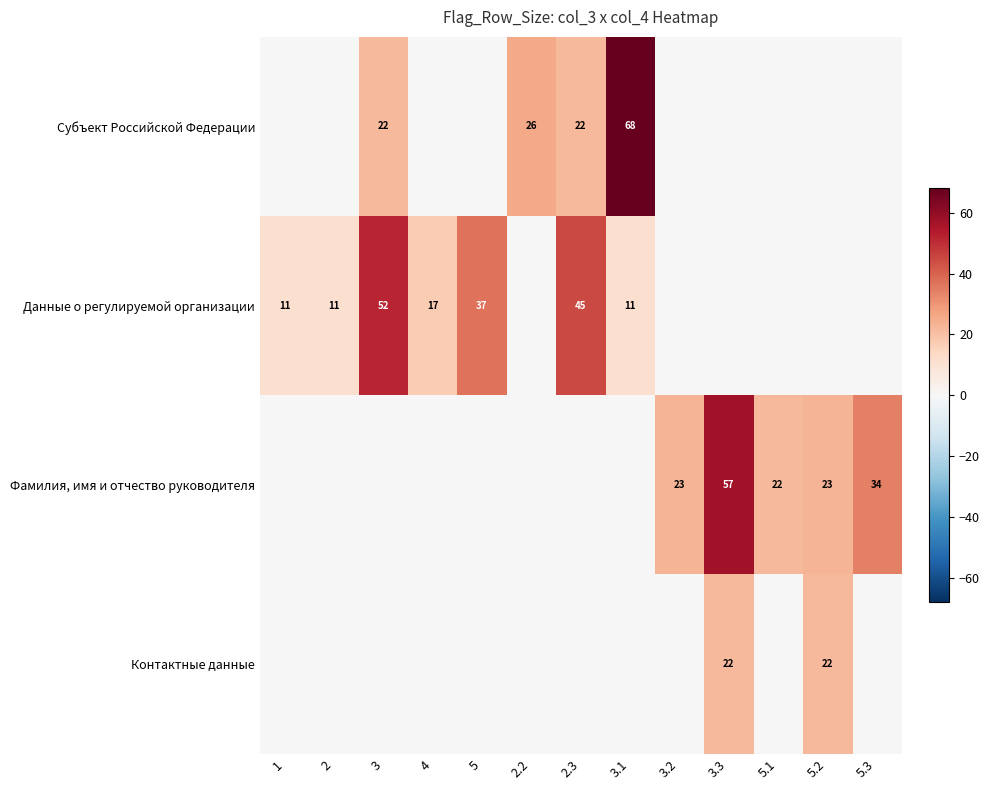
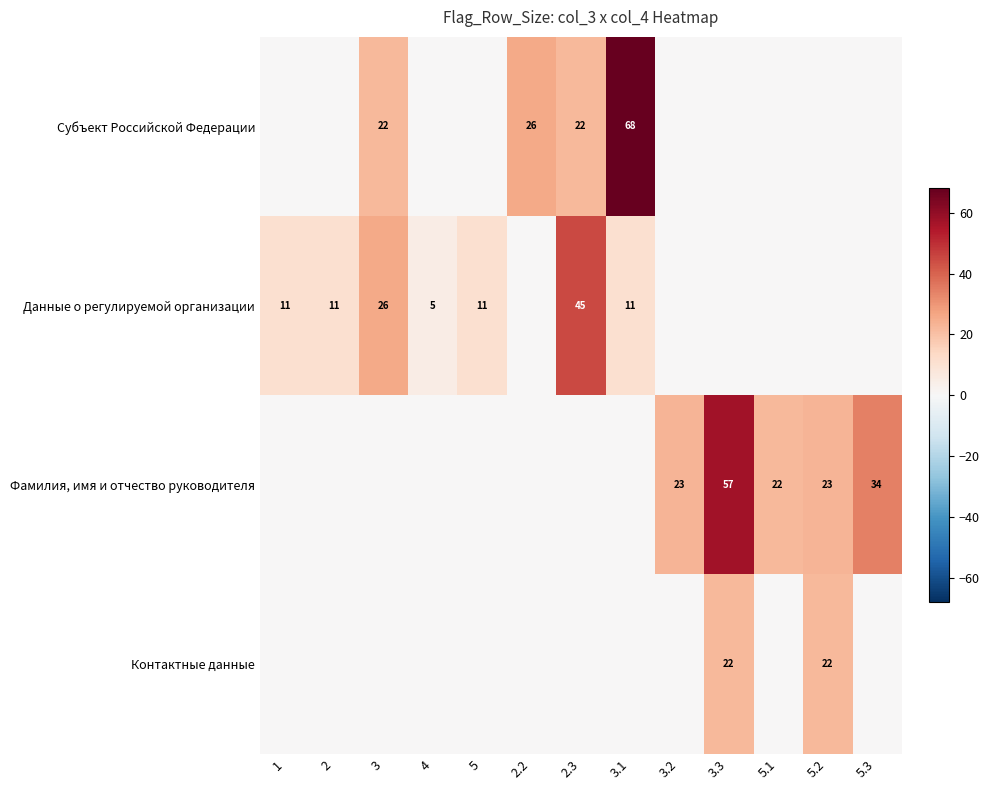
Данные о регулируемой организации, 3: 52 -> 26
Данные о регулируемой организации, 4: 17 -> 5
Данные о регулируемой организации, 5: 37 -> 11
